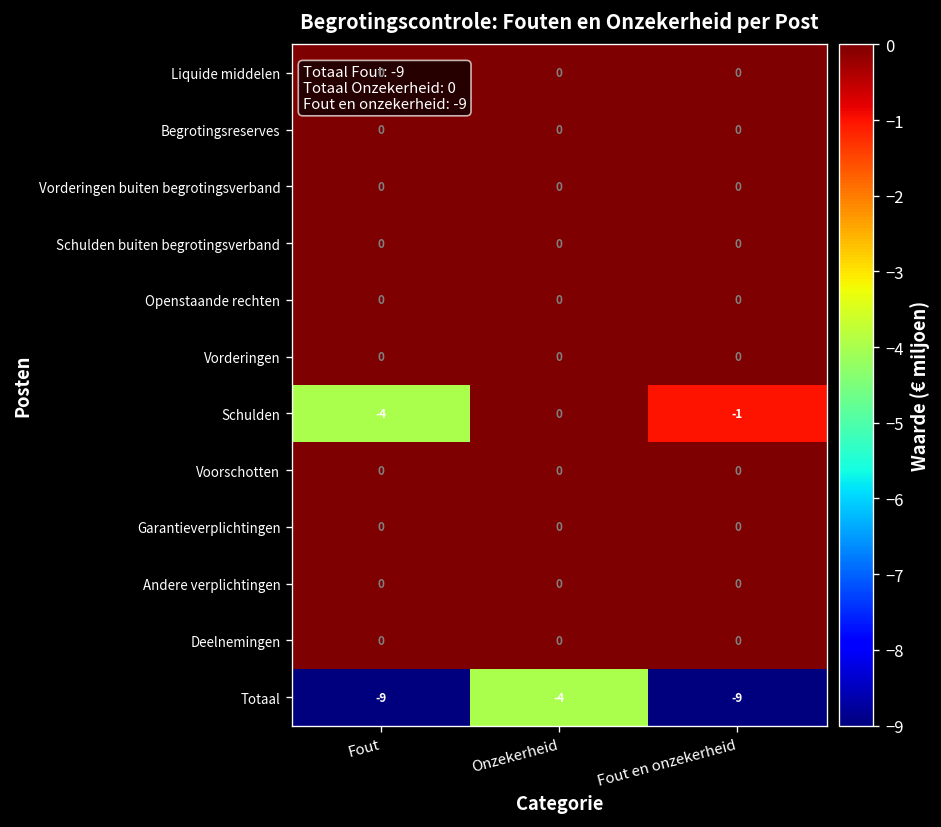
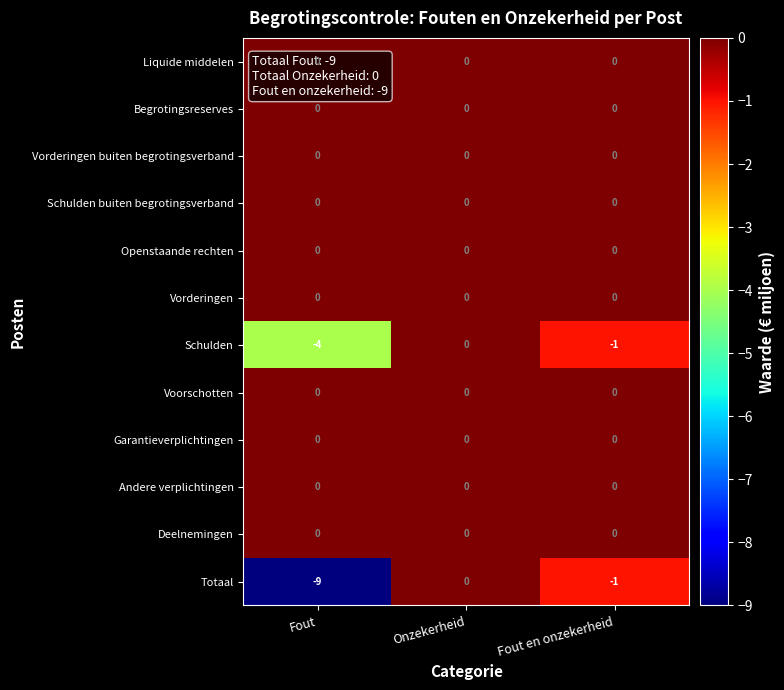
Totaal, Onzekerheid: -4 -> 0
Totaal, Fout en onzekerheid: -9 -> -1
